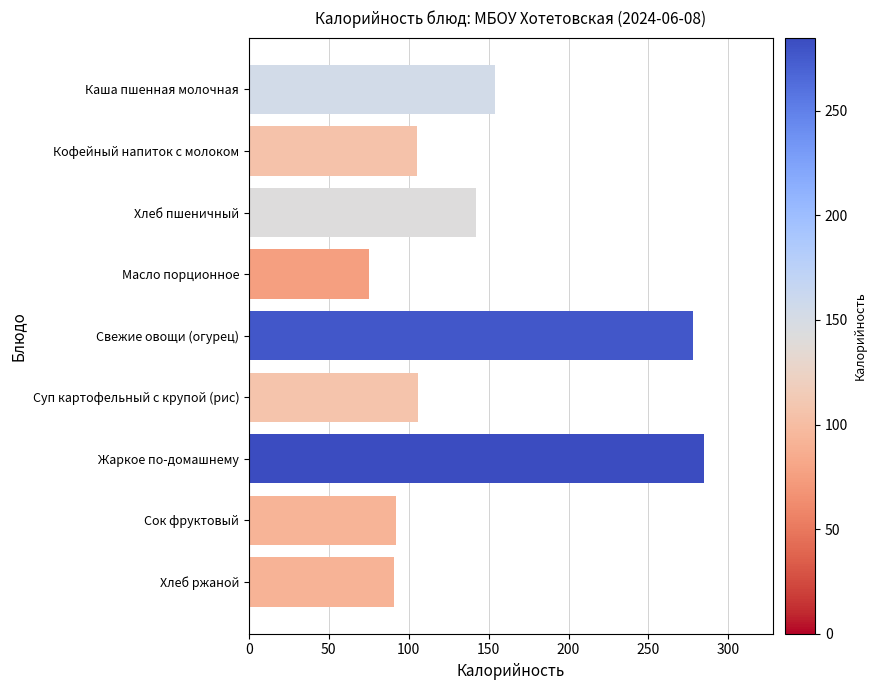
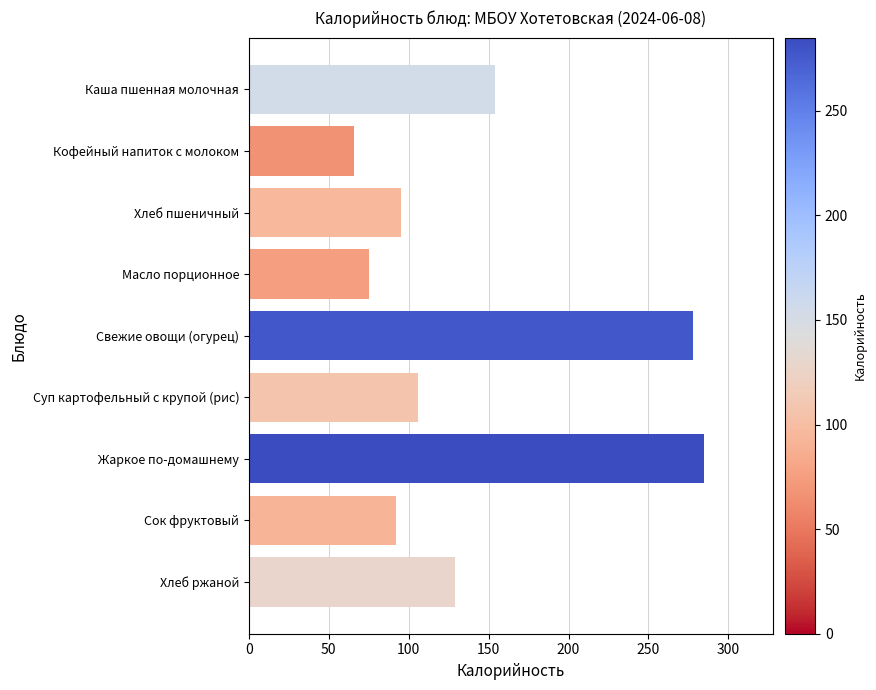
Кофейный напиток с молоком: 105 -> 66
Хлеб пшеничный: 142 -> 95
Хлеб ржаной: 91 -> 129
